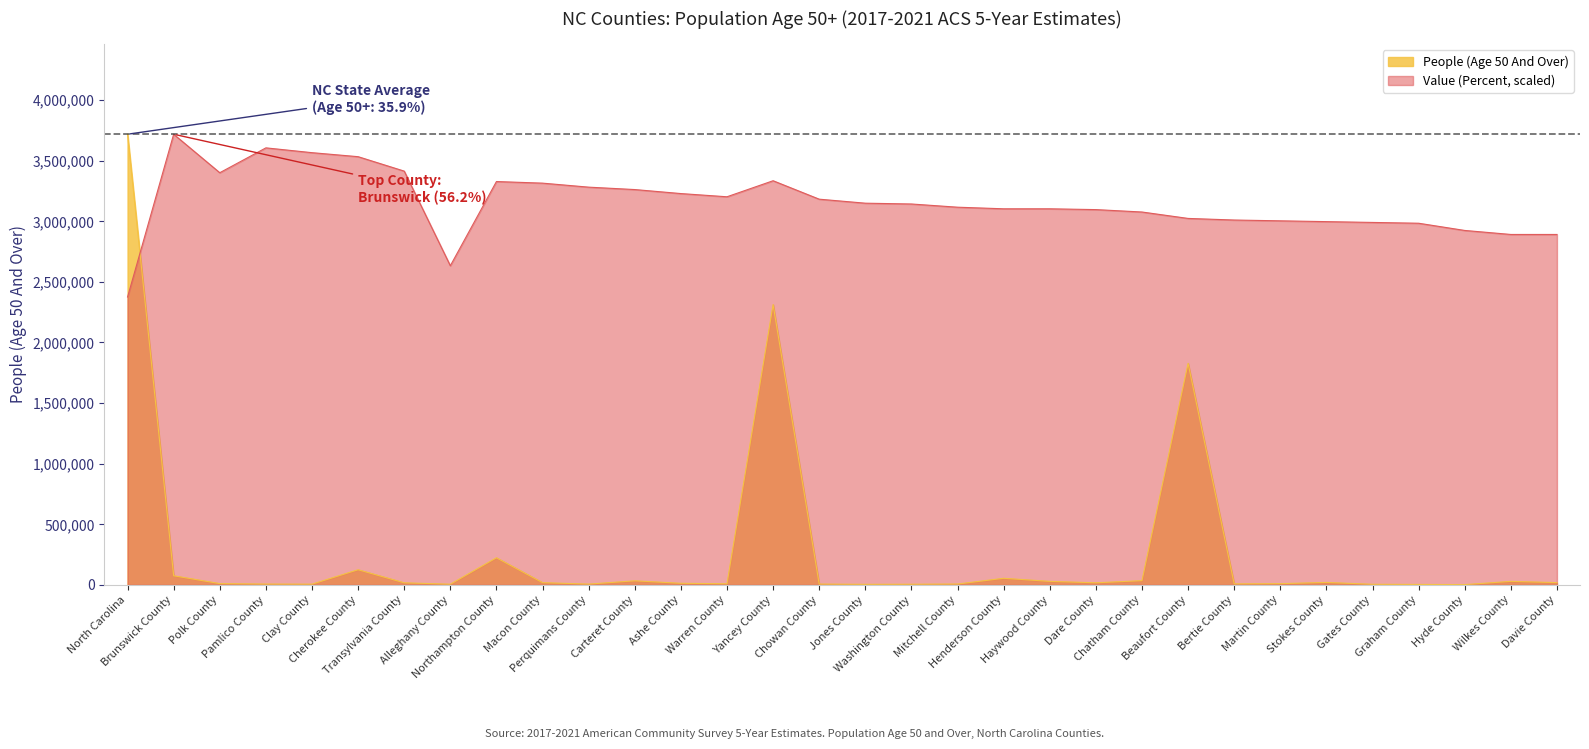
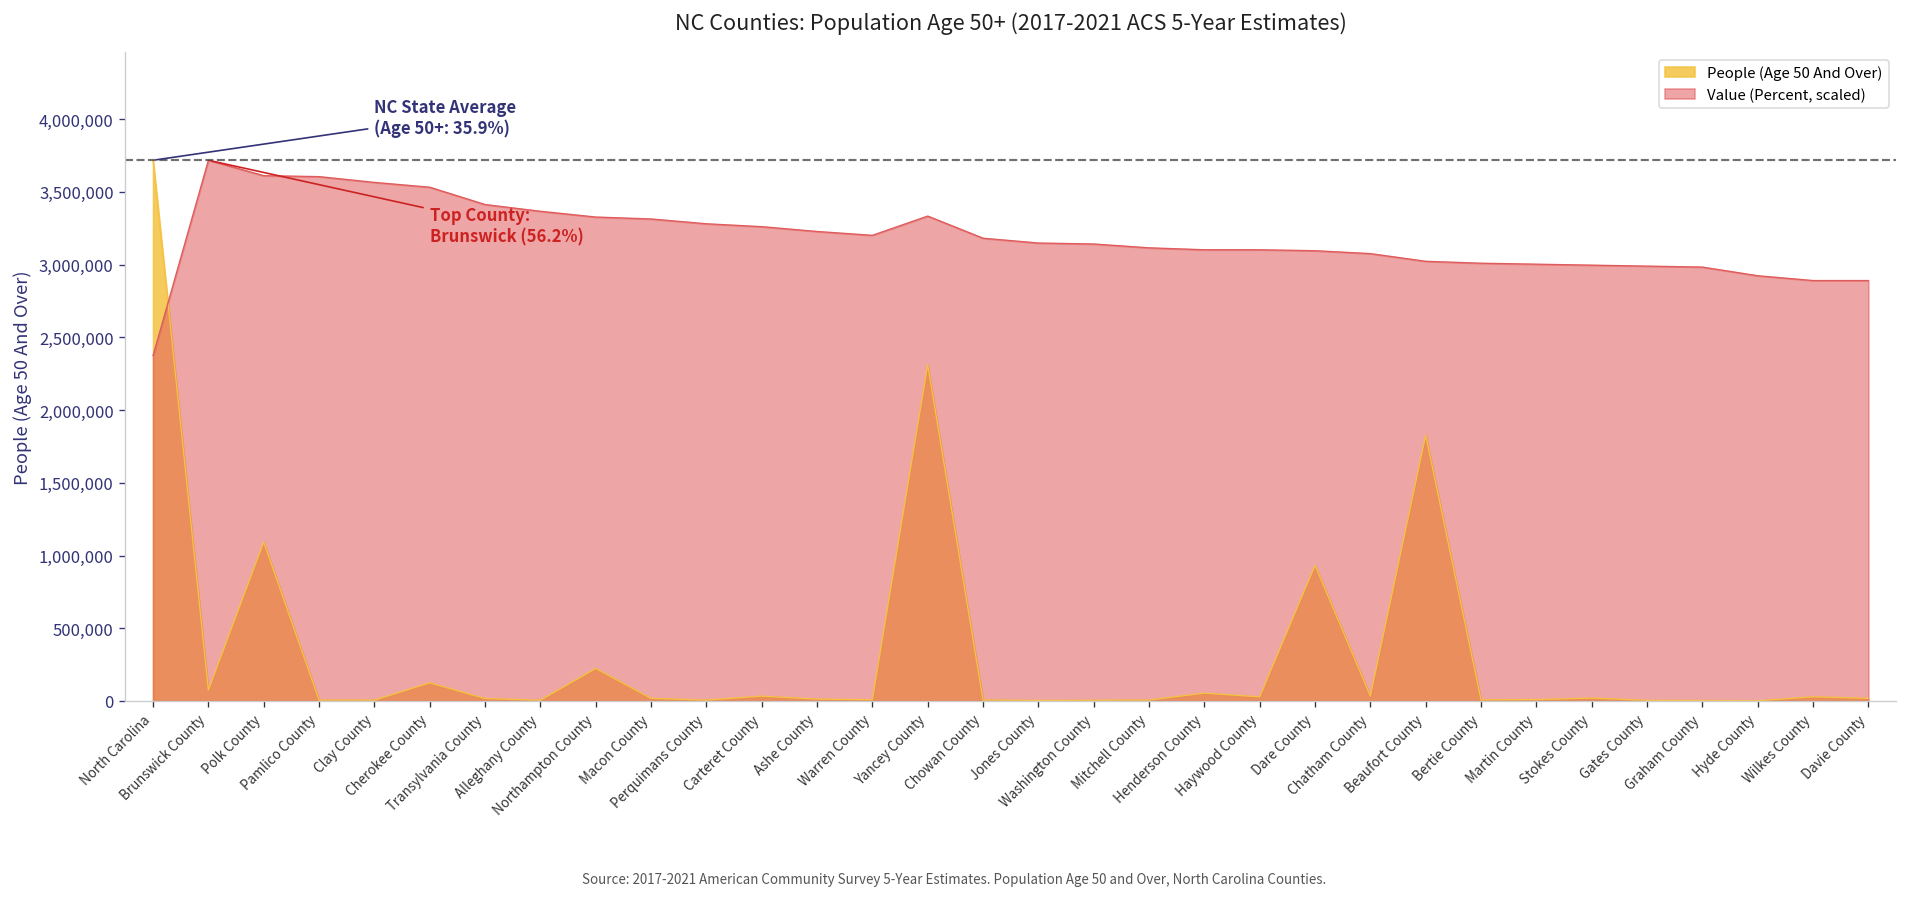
People (Age 50 And Over), Polk County: 10,000 -> 1,090,000
Value (Percent, scaled), Polk County: 3,400,000 -> 3,610,000
Value (Percent, scaled), Alleghany County: 2,630,000 -> 3,370,000
People (Age 50 And Over), Dare County: 20,000 -> 930,000
